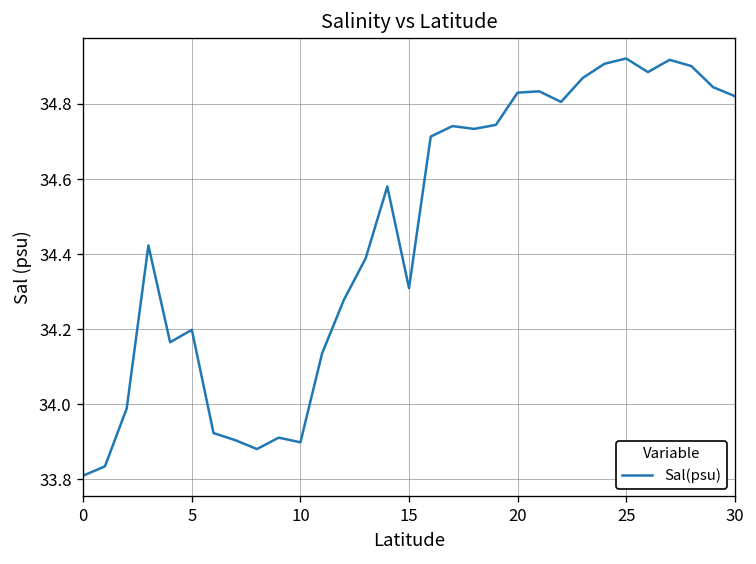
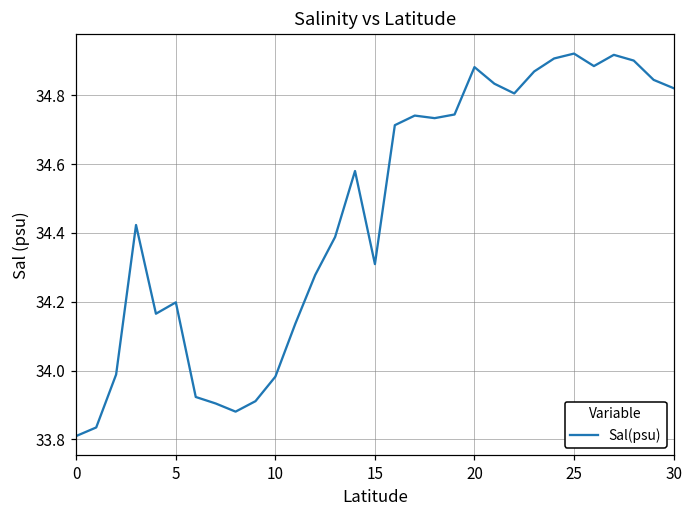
10: 33.90 -> 33.98
20: 34.83 -> 34.88
